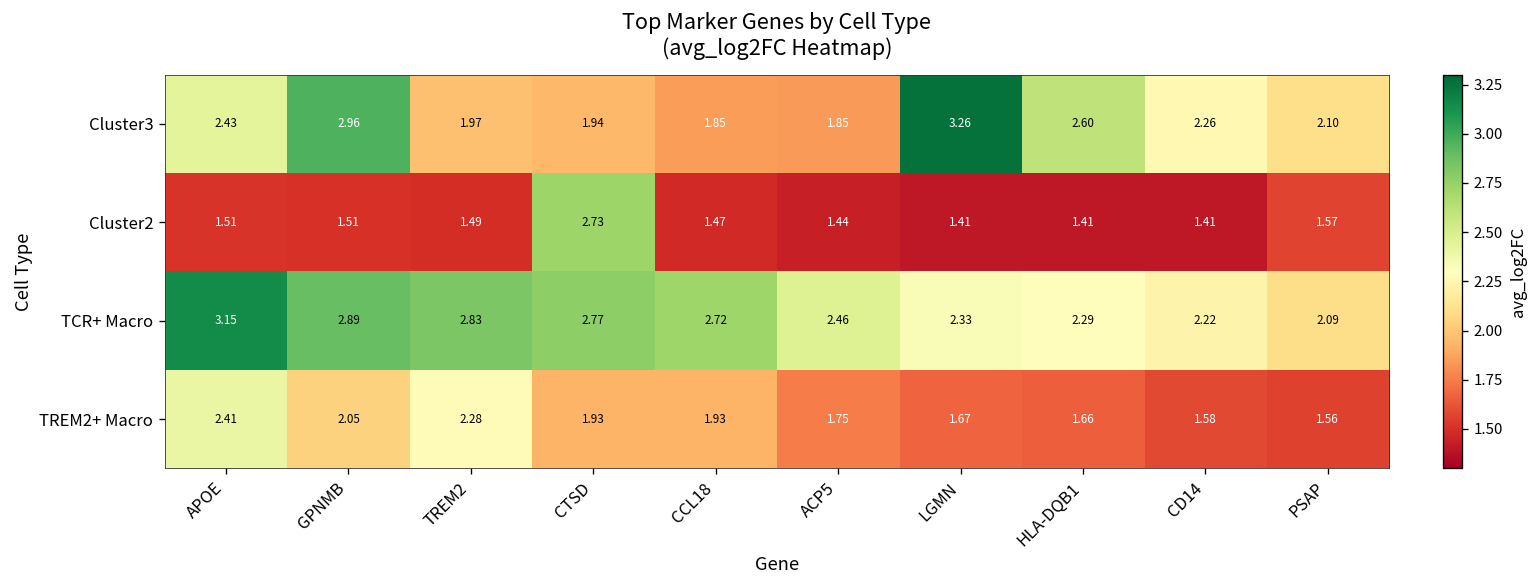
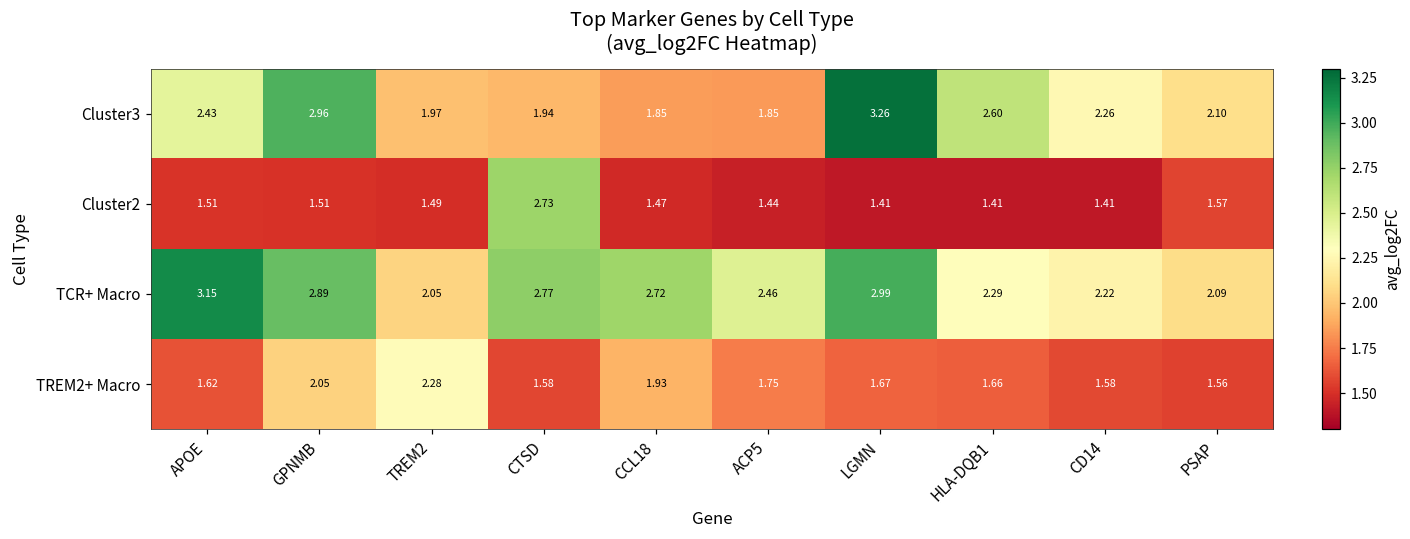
TCR+ Macro, TREM2: 2.83 -> 2.05
TCR+ Macro, LGMN: 2.33 -> 2.99
TREM2+ Macro, APOE: 2.41 -> 1.62
TREM2+ Macro, CTSD: 1.93 -> 1.58
